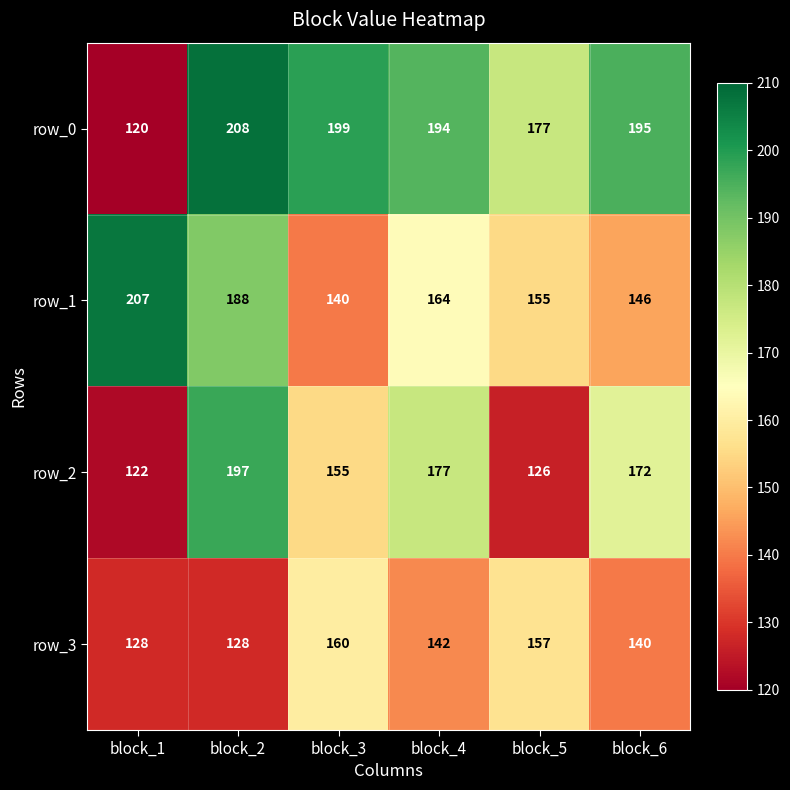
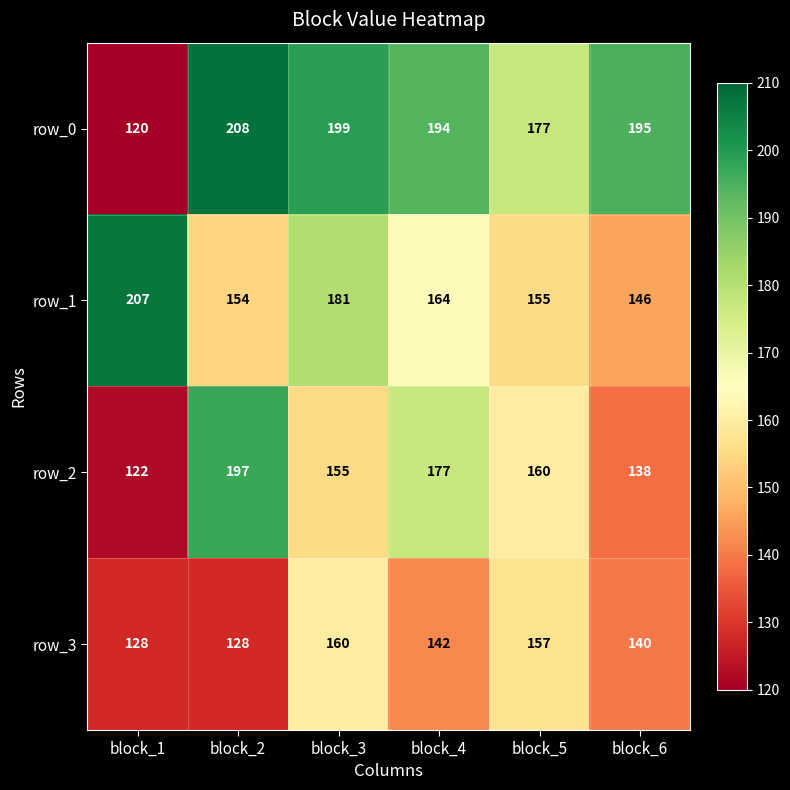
row_1, block_2: 188 -> 154
row_1, block_3: 140 -> 181
row_2, block_5: 126 -> 160
row_2, block_6: 172 -> 138
